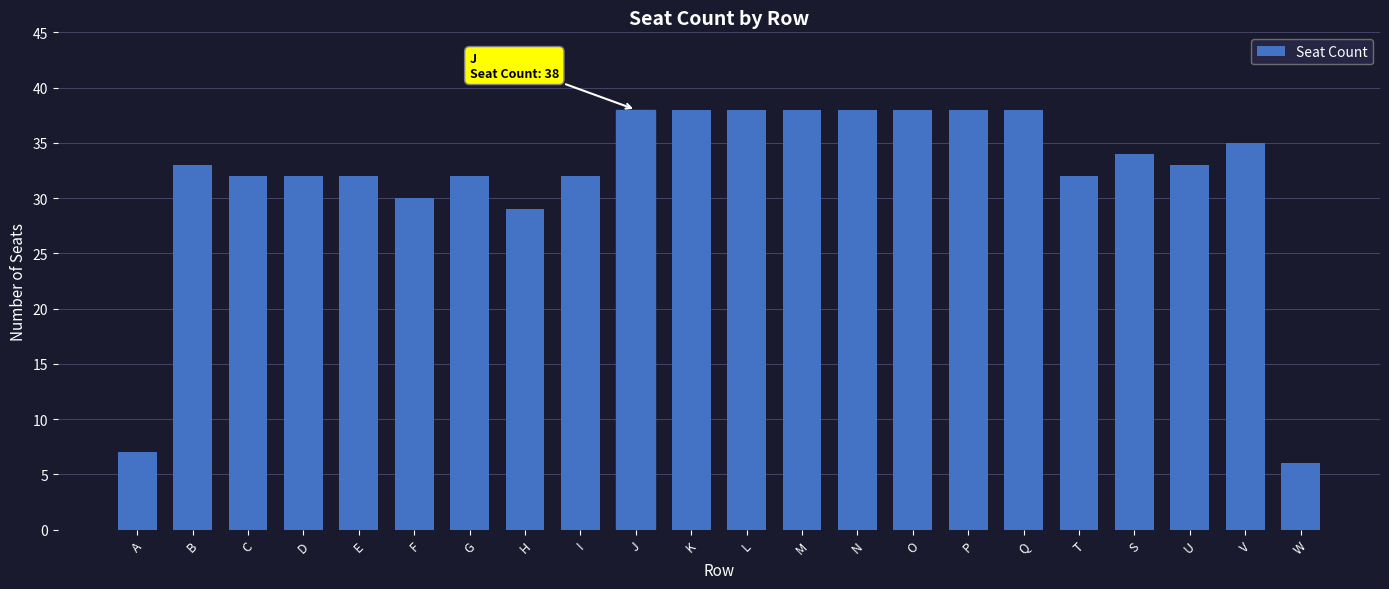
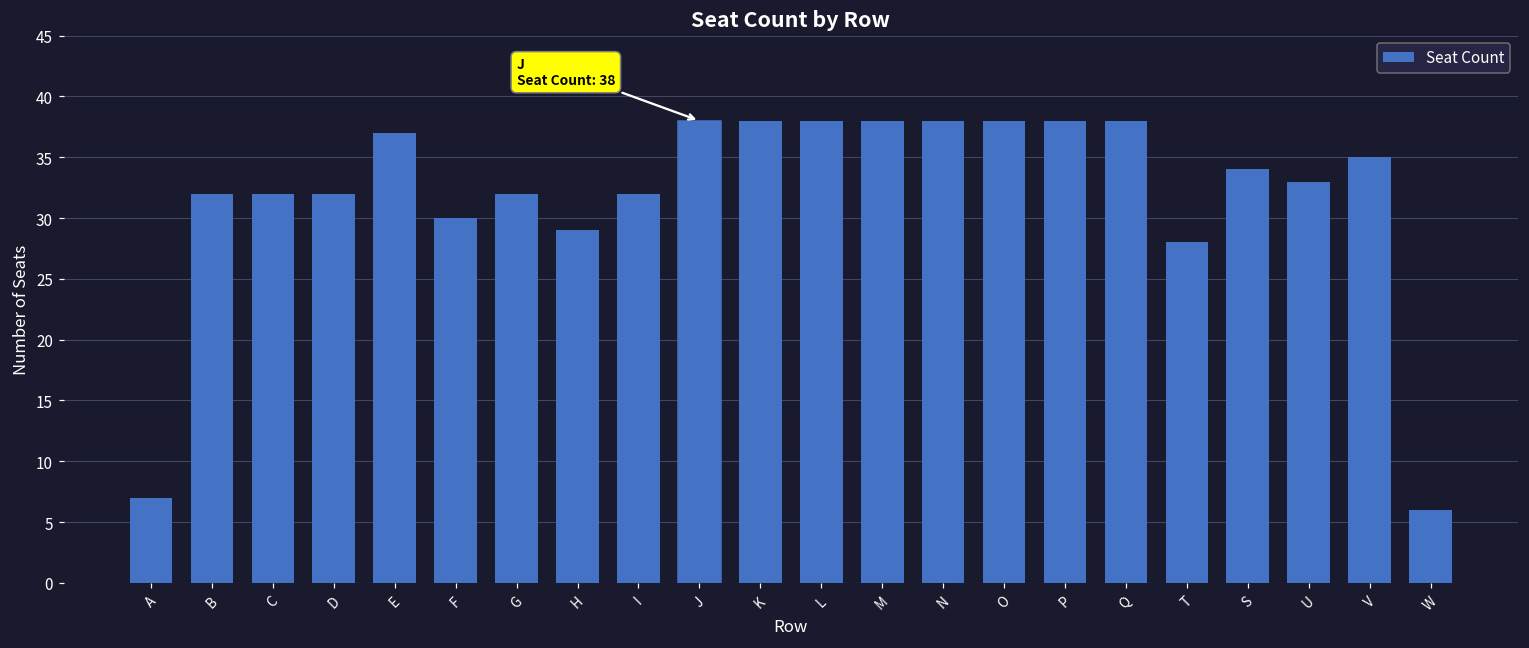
B: 33 -> 32
E: 32 -> 37
T: 32 -> 28
